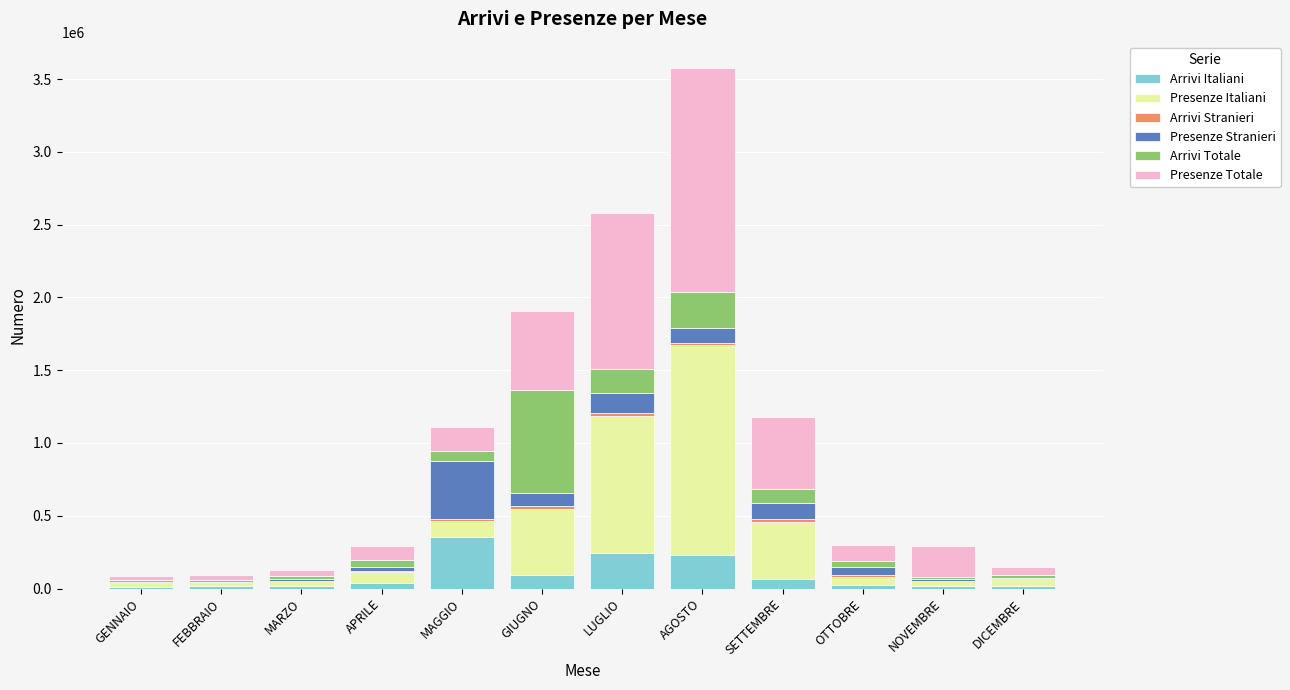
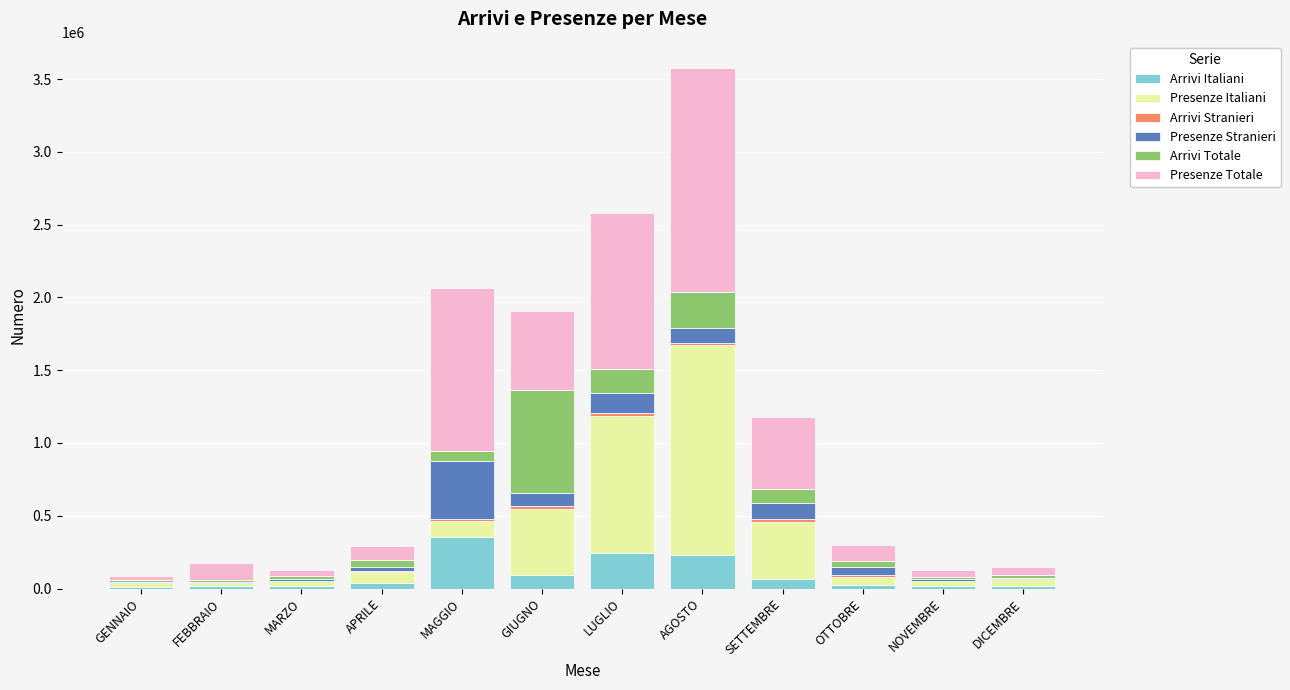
Presenze Totale, FEBBRAIO: 30000 -> 120000
Presenze Totale, MAGGIO: 170000 -> 1120000
Presenze Totale, NOVEMBRE: 210000 -> 50000
